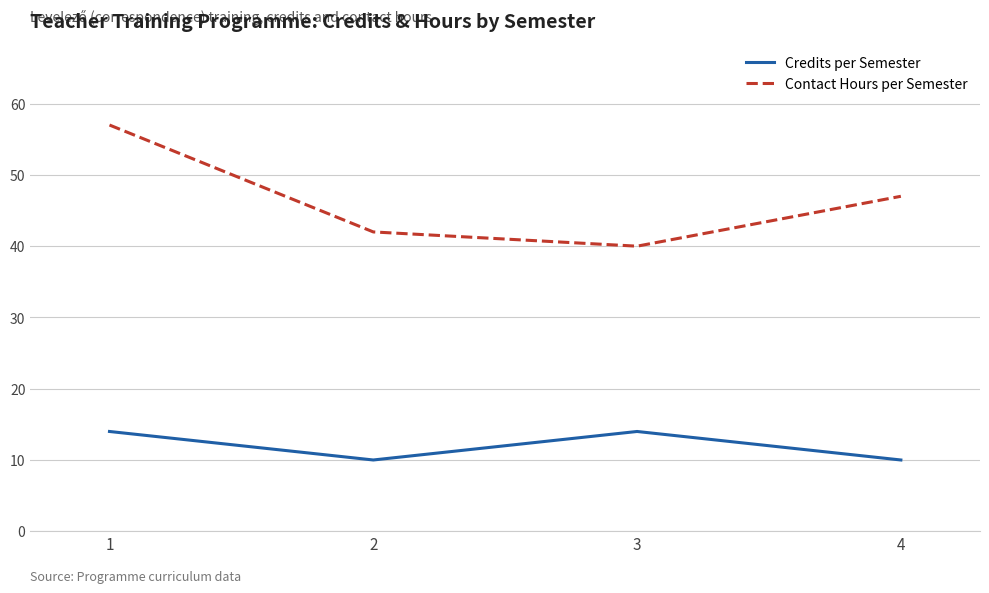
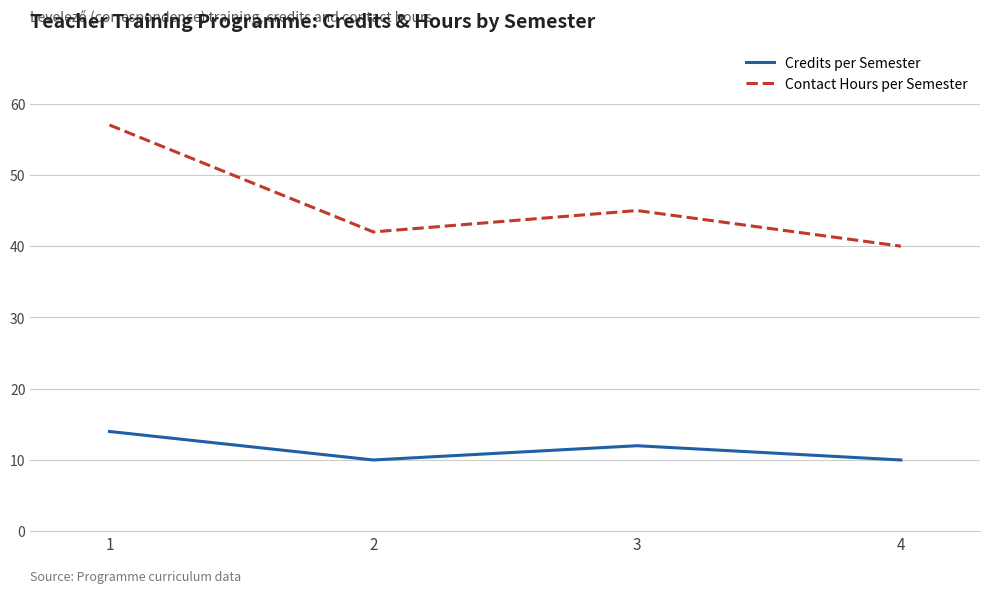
Credits per Semester, 3: 14 -> 12
Contact Hours per Semester, 3: 40 -> 45
Contact Hours per Semester, 4: 47 -> 40
